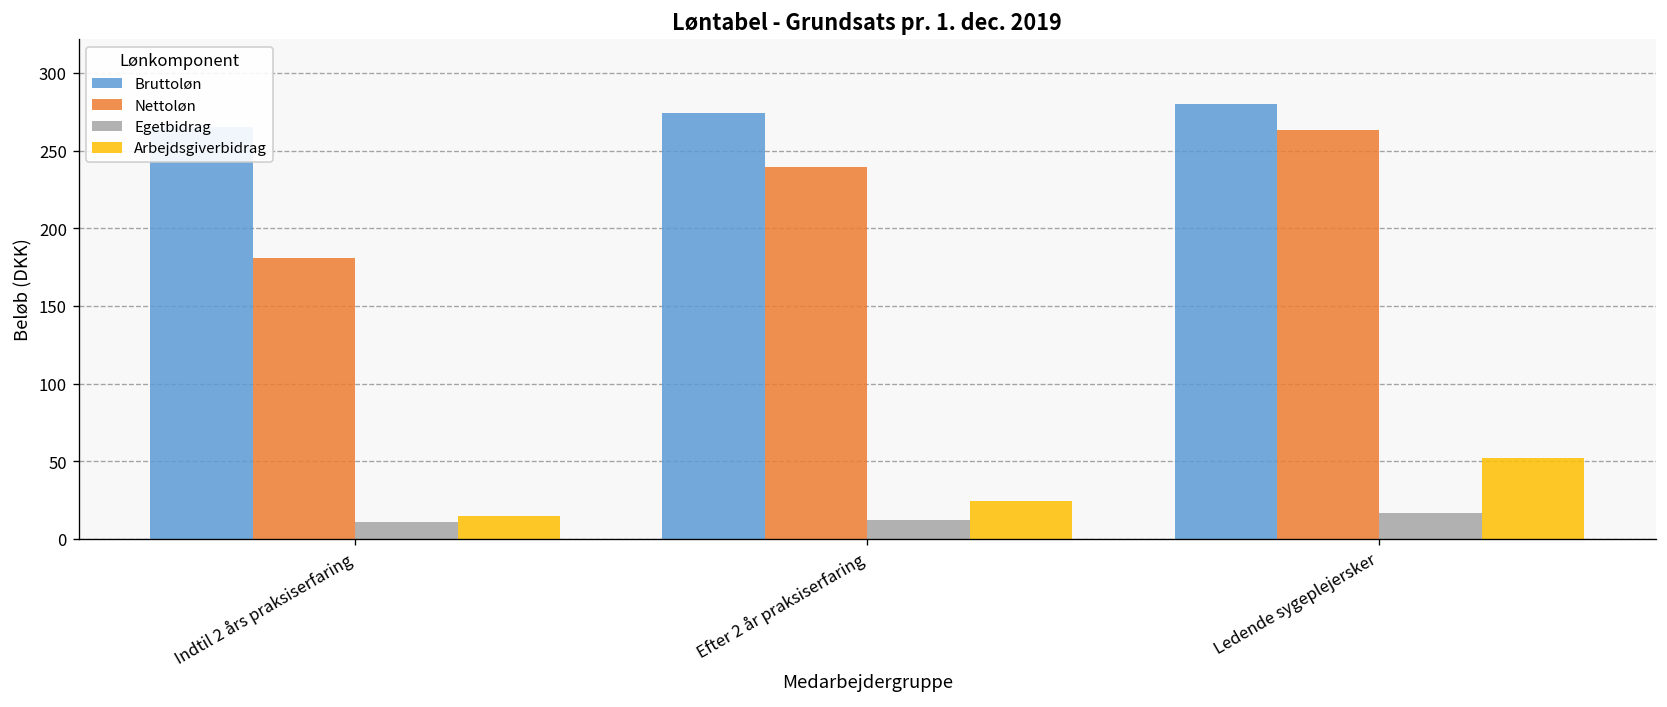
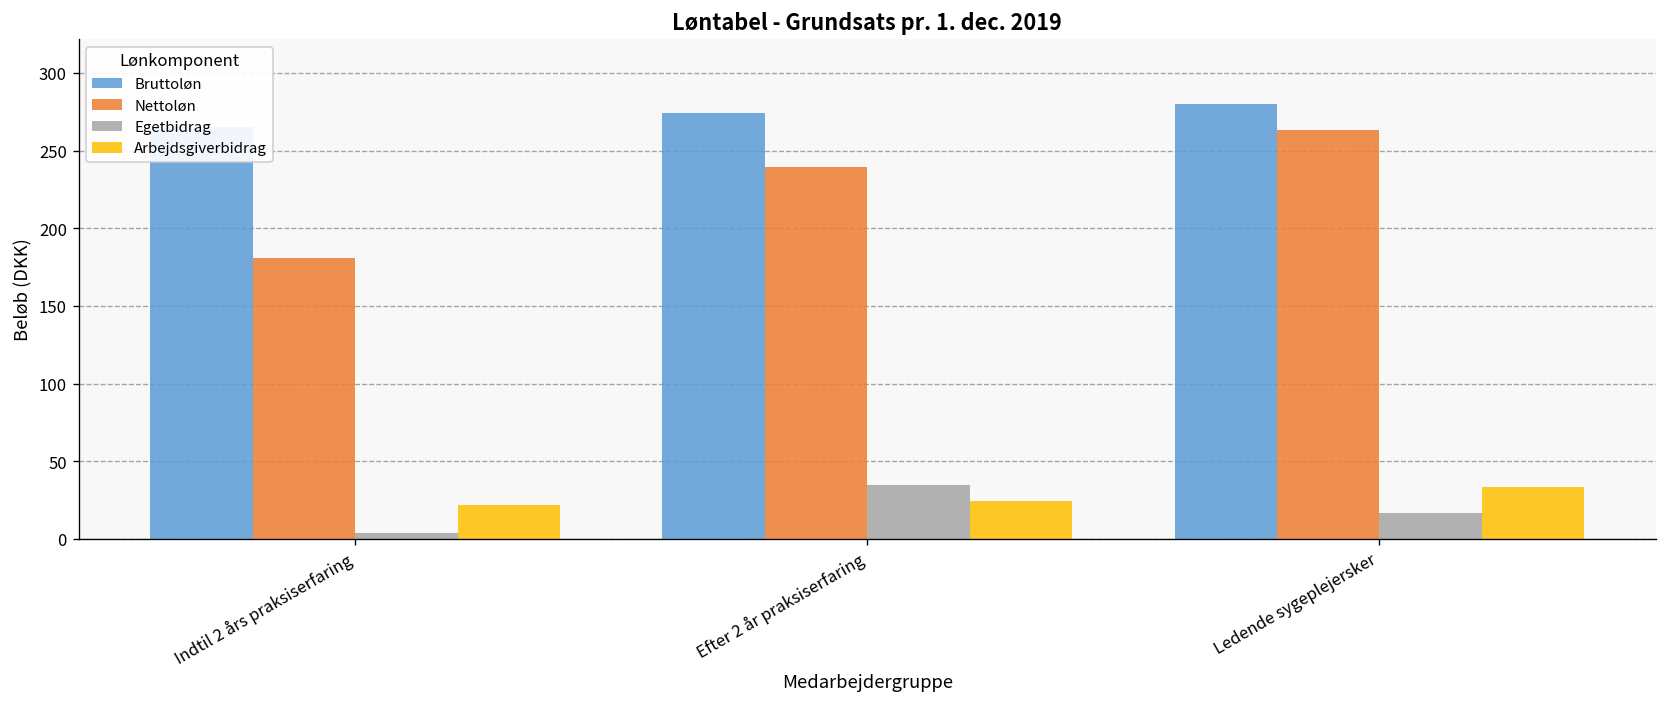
Egetbidrag, Indtil 2 års praksiserfaring: 11 -> 4
Arbejdsgiverbidrag, Indtil 2 års praksiserfaring: 15 -> 22
Egetbidrag, Efter 2 år praksiserfaring: 12 -> 35
Arbejdsgiverbidrag, Ledende sygeplejersker: 52 -> 34
